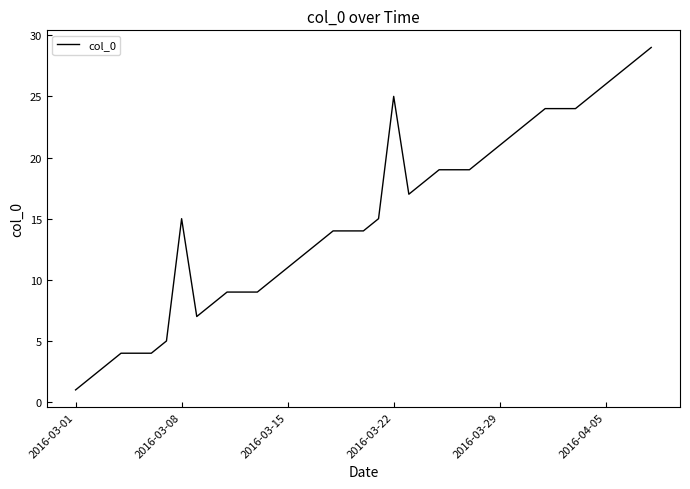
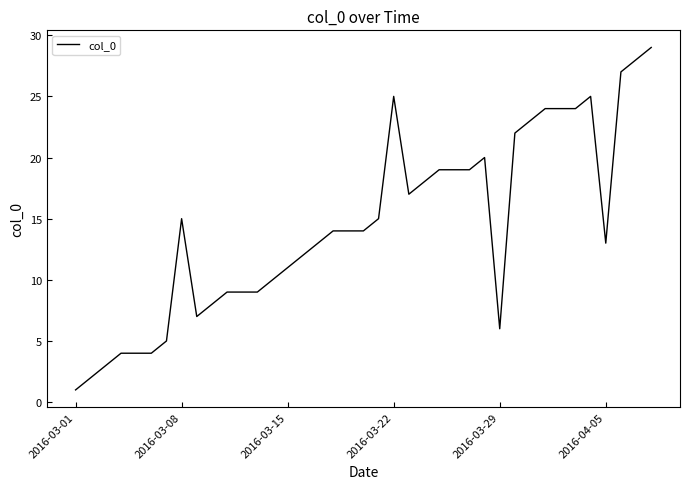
2016-03-29: 21 -> 6
2016-04-05: 26 -> 13
